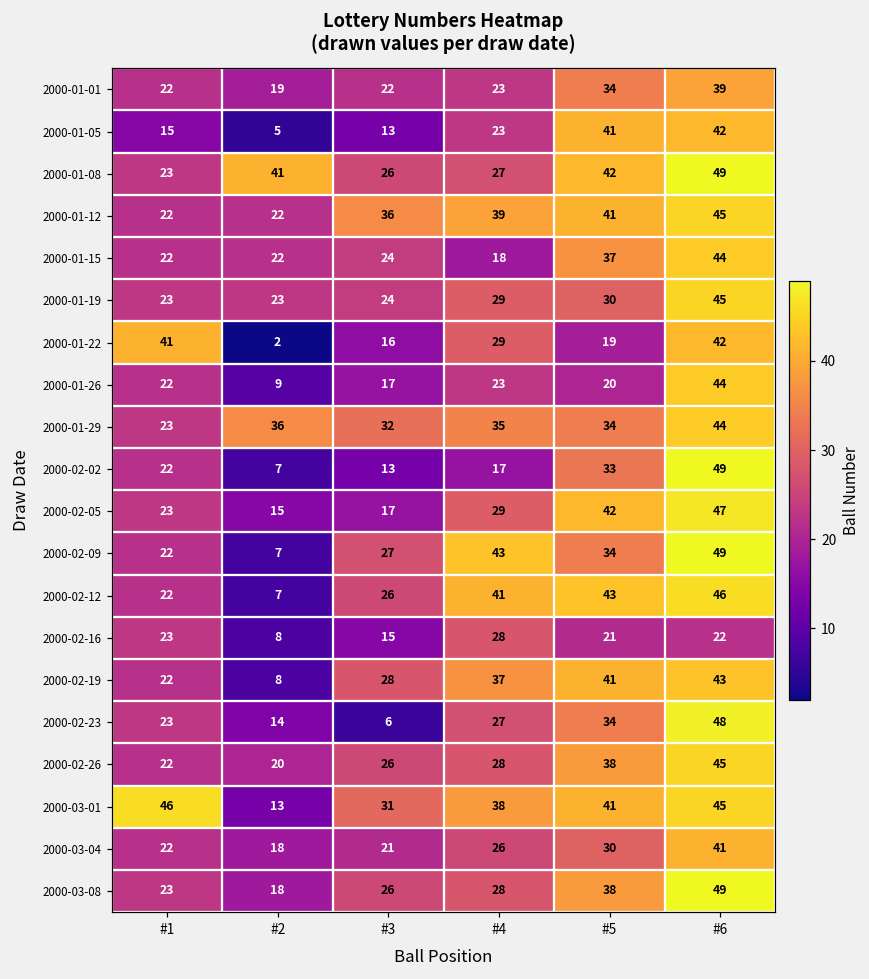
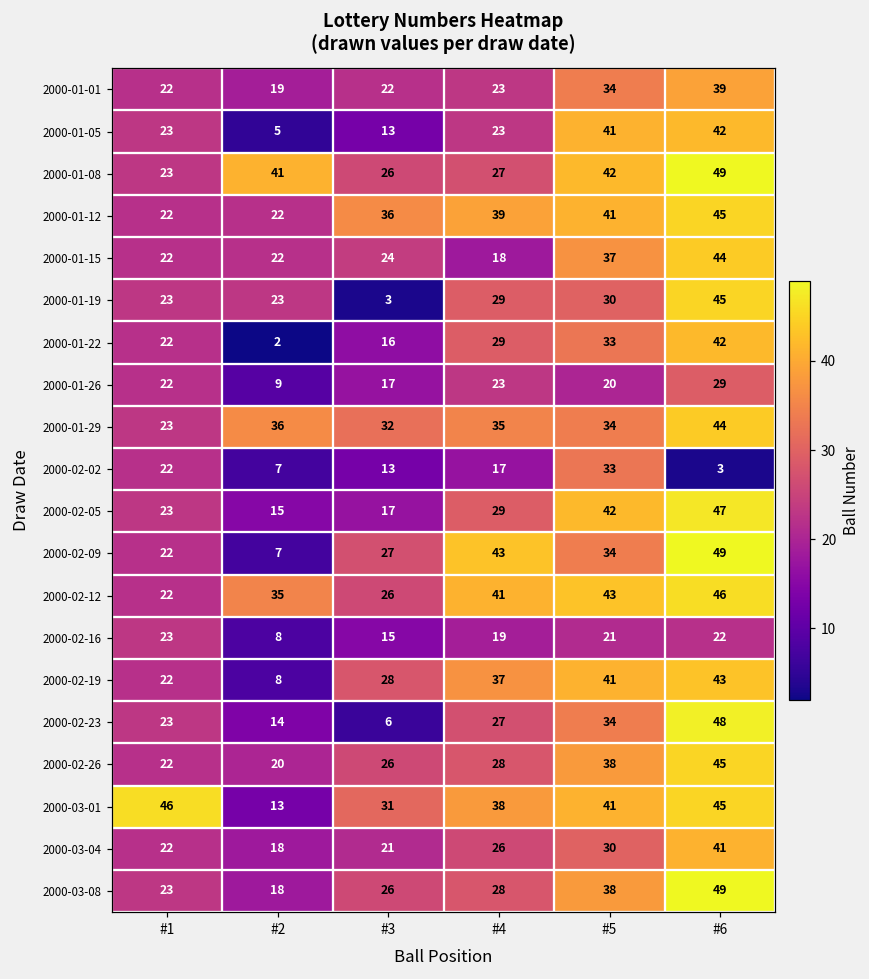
2000-01-05, #1: 15 -> 23
2000-01-19, #3: 24 -> 3
2000-01-22, #1: 41 -> 22
2000-01-22, #5: 19 -> 33
2000-01-26, #6: 44 -> 29
2000-02-02, #6: 49 -> 3
2000-02-12, #2: 7 -> 35
2000-02-16, #4: 28 -> 19
